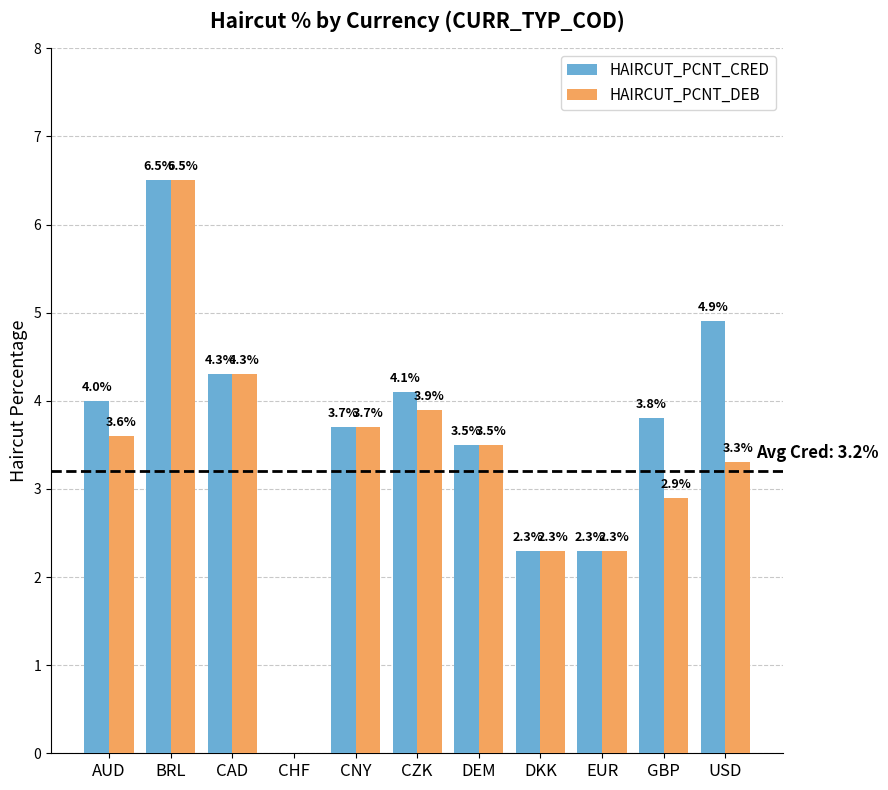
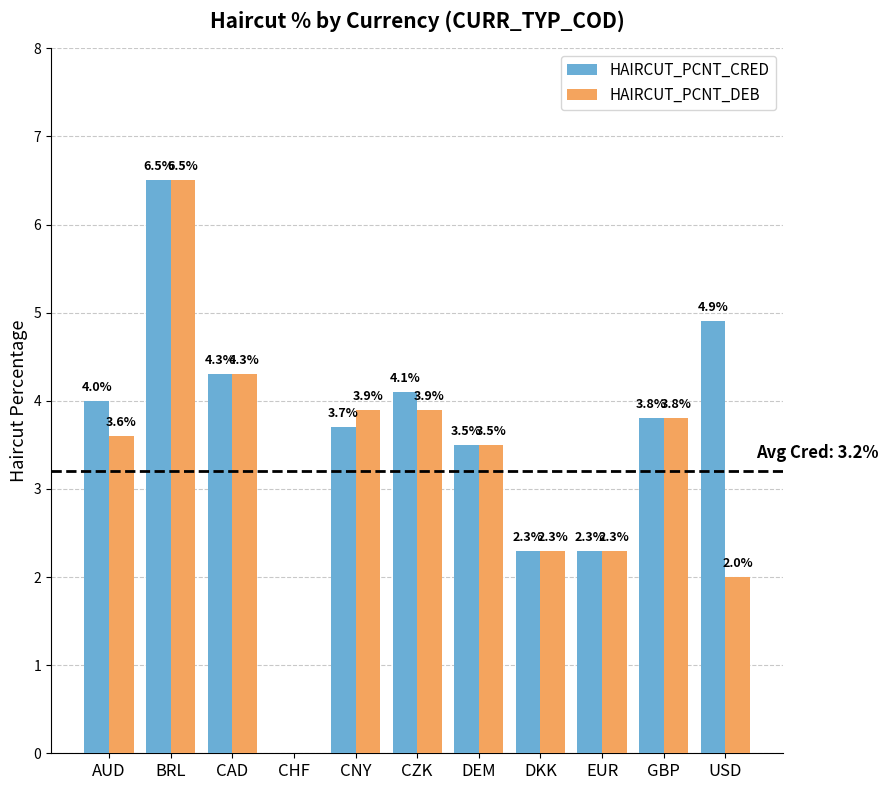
HAIRCUT_PCNT_DEB, CNY: 3.7% -> 3.9%
HAIRCUT_PCNT_DEB, GBP: 2.9% -> 3.8%
HAIRCUT_PCNT_DEB, USD: 3.3% -> 2.0%
